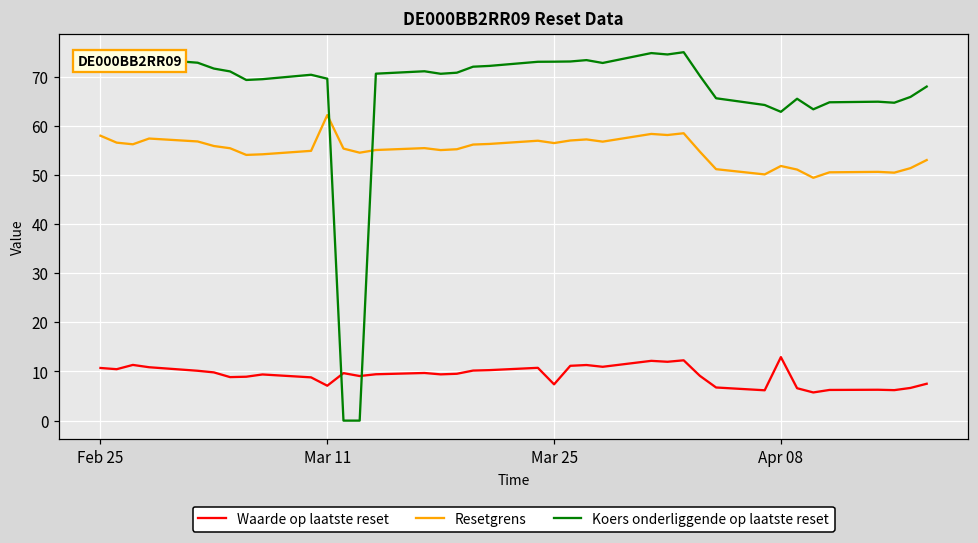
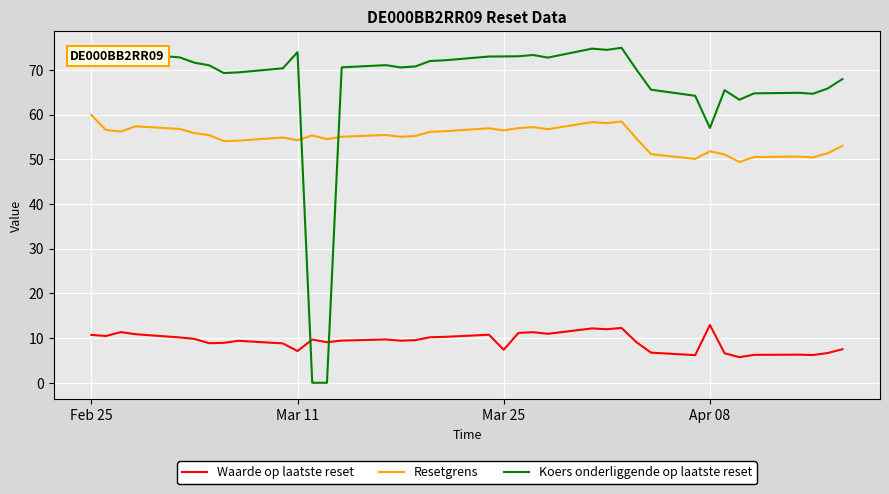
Resetgrens, Feb 25: 58 -> 60
Resetgrens, Mar 11: 62 -> 54
Koers onderliggende op laatste reset, Mar 11: 70 -> 74
Koers onderliggende op laatste reset, Apr 08: 63 -> 57
